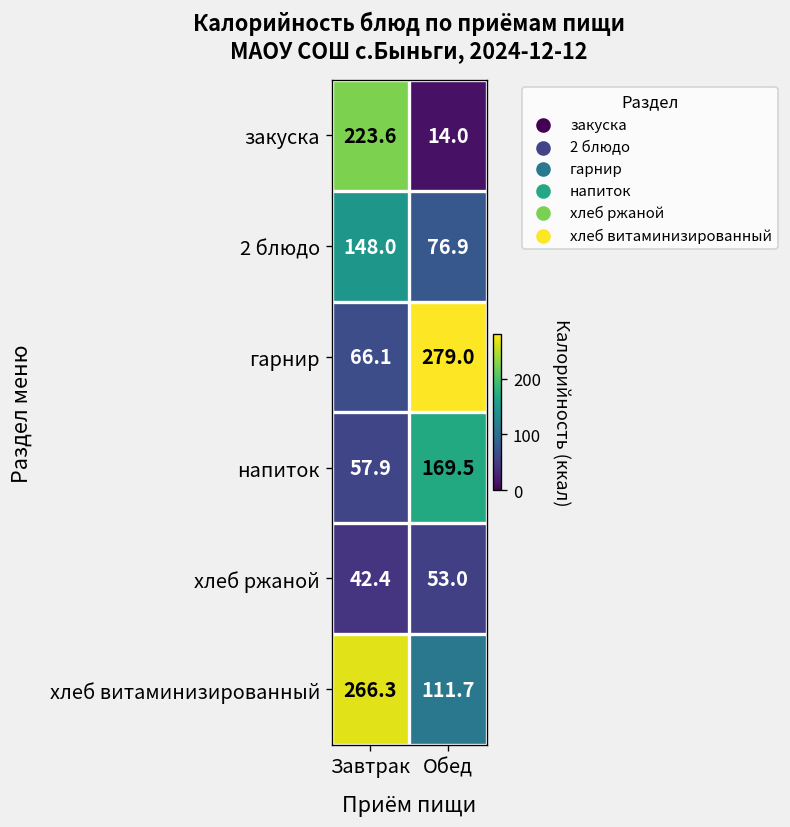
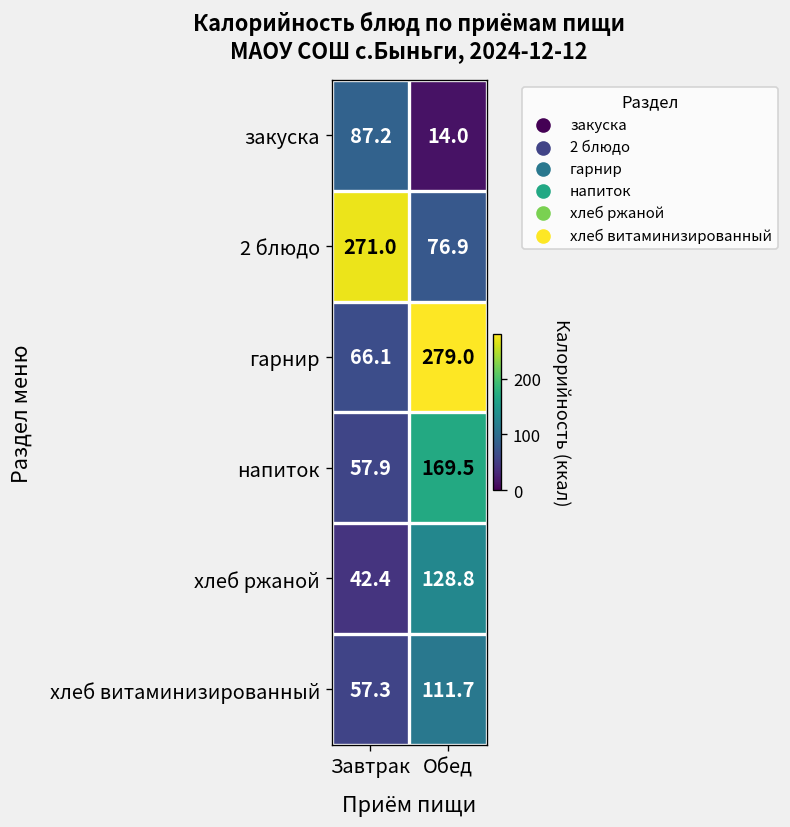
закуска, Завтрак: 223.6 -> 87.2
2 блюдо, Завтрак: 148.0 -> 271.0
хлеб ржаной, Обед: 53.0 -> 128.8
хлеб витаминизированный, Завтрак: 266.3 -> 57.3
